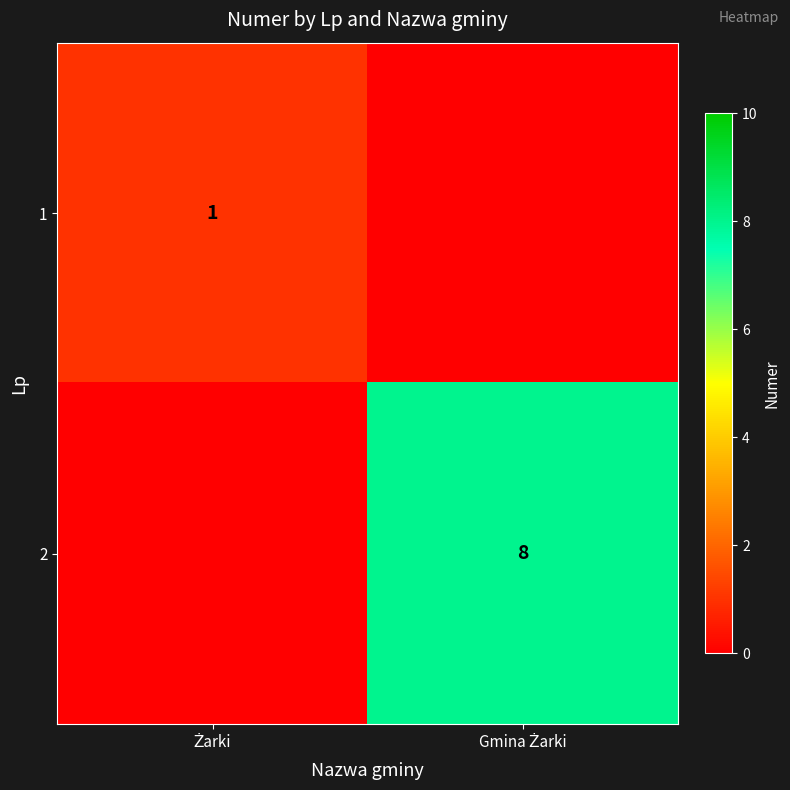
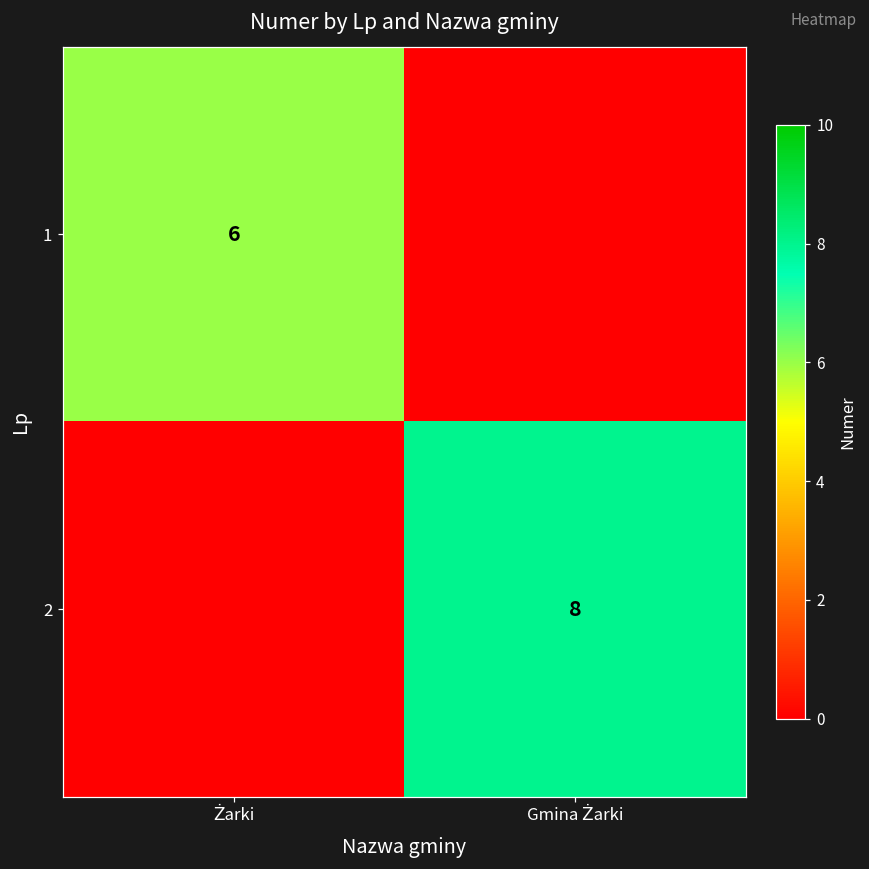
1, Żarki: 1 -> 6
